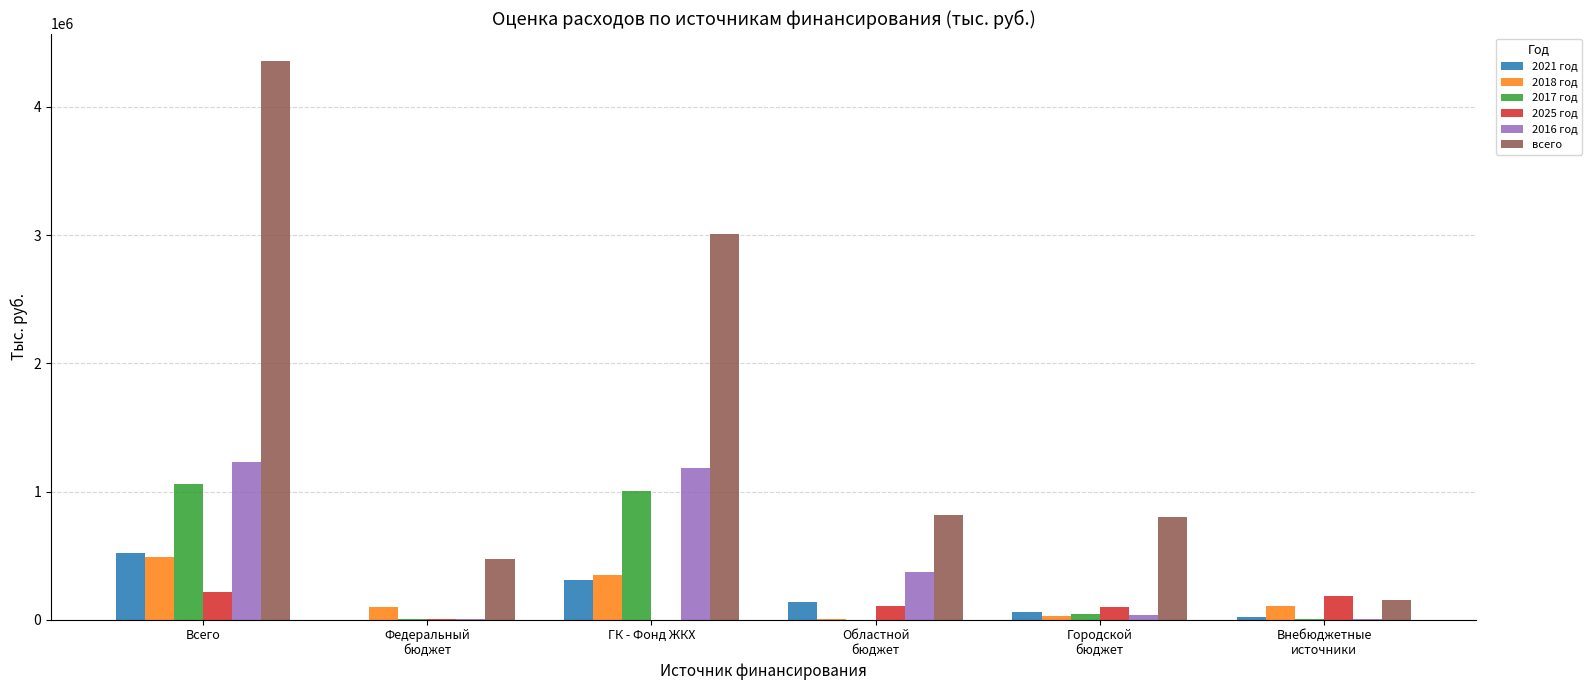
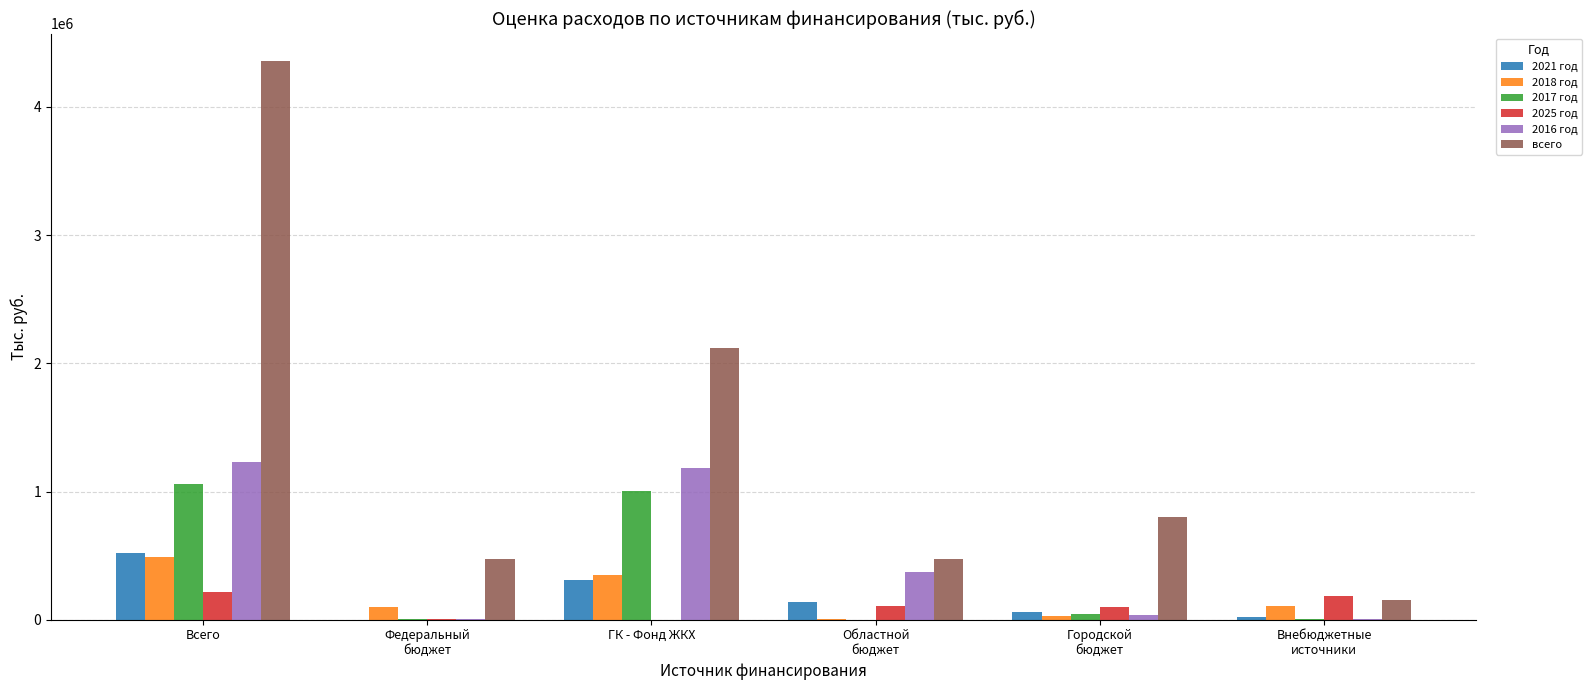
всего, ГК - Фонд ЖКХ: 3000000 -> 2120000
всего, Областной бюджет: 810000 -> 480000
